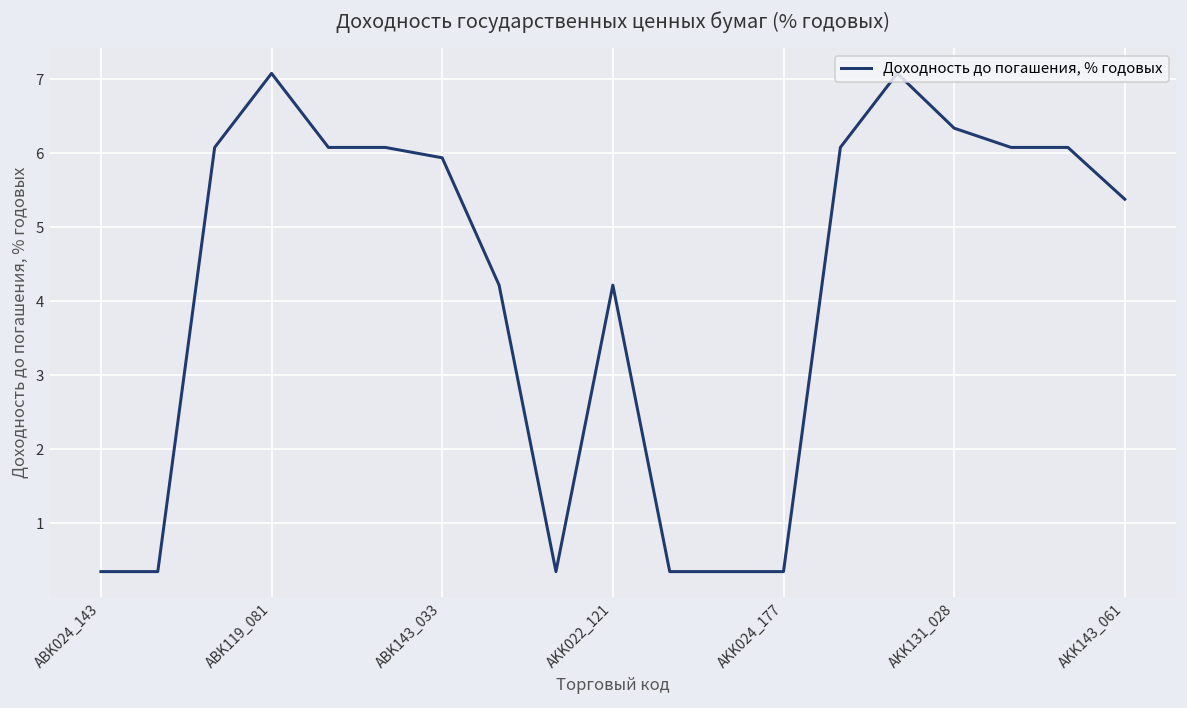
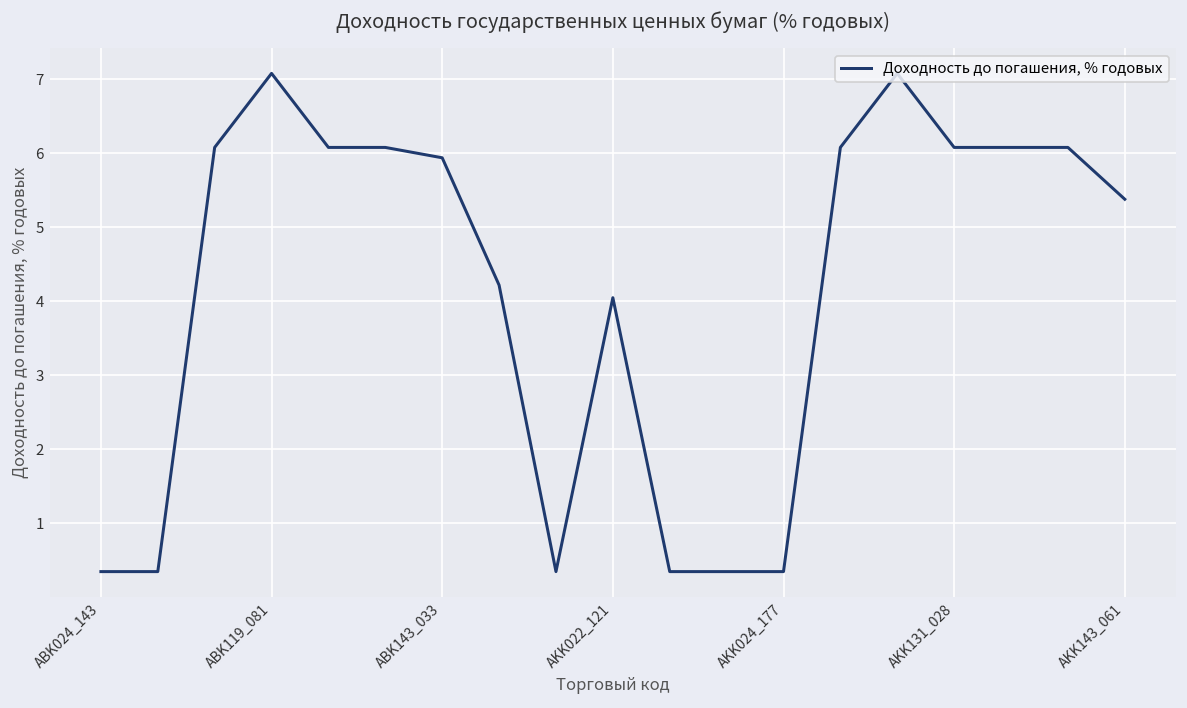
AKK022_121: 4.2 -> 4.1
AKK131_028: 6.3 -> 6.1
